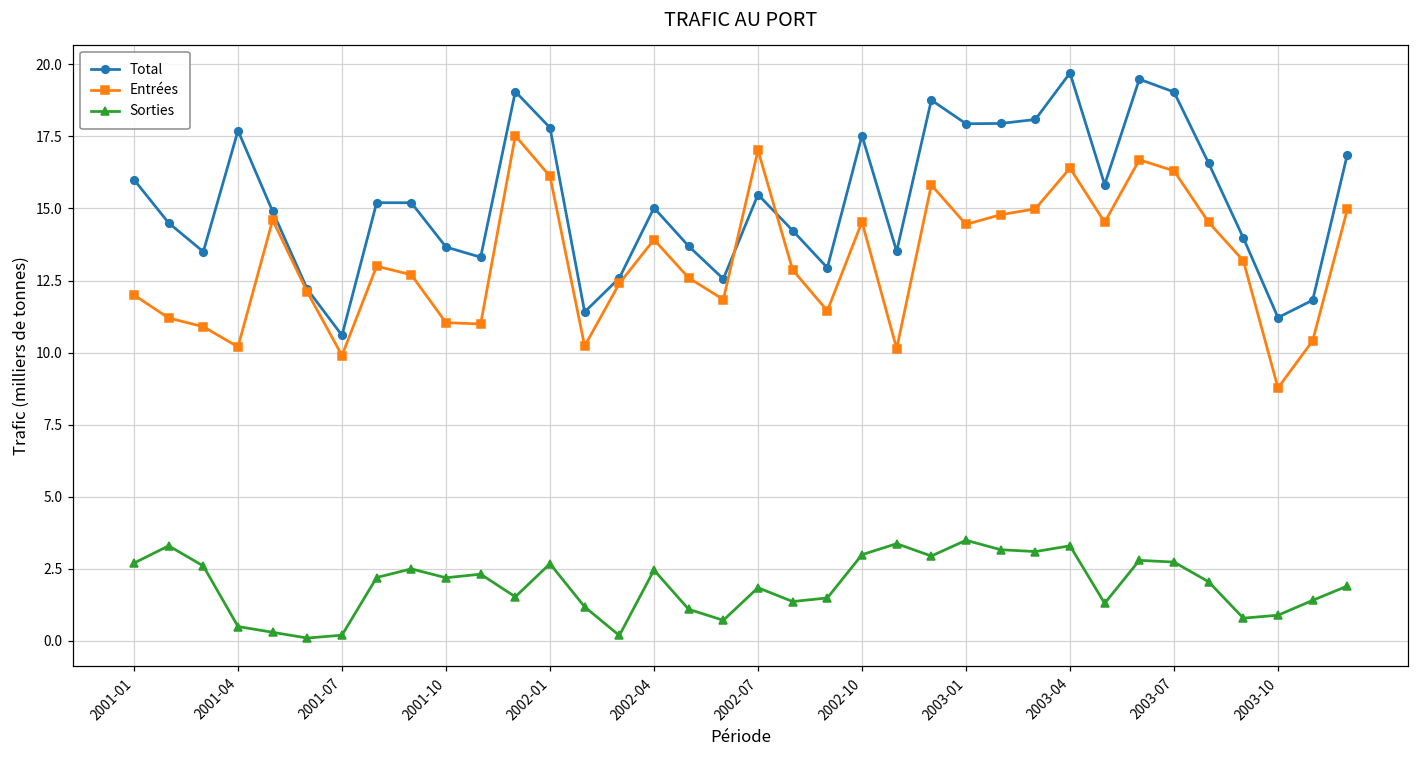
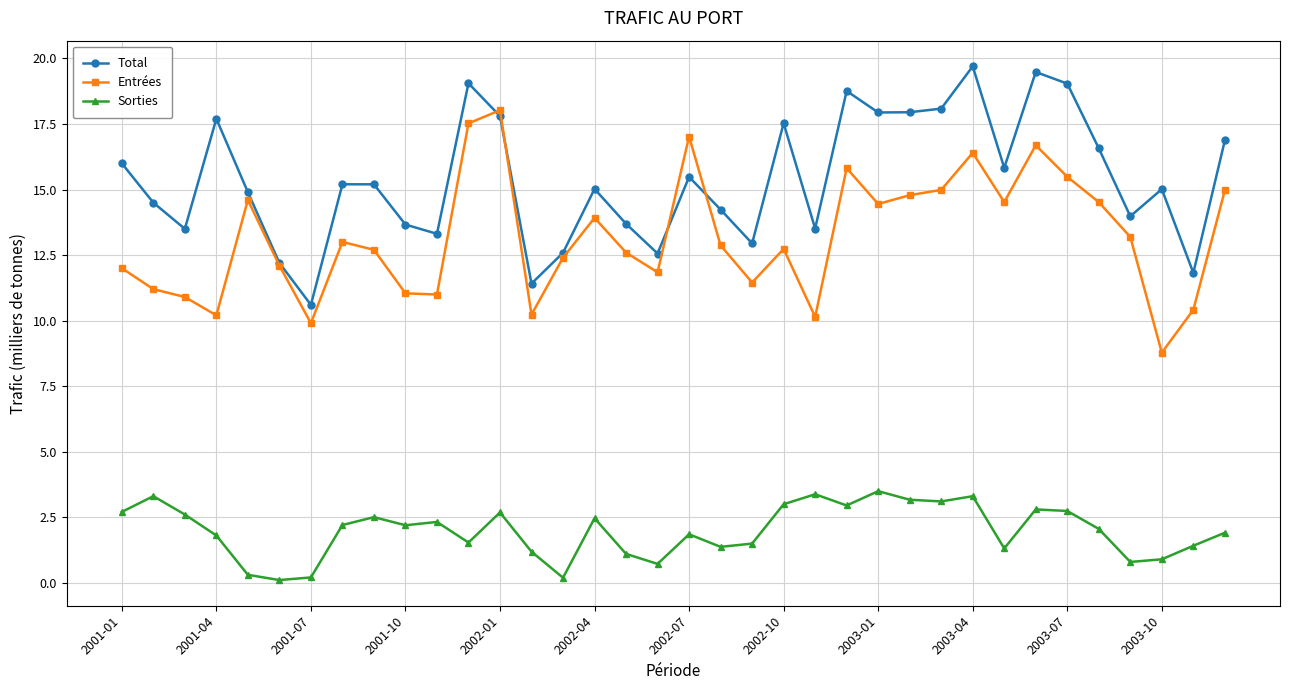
Sorties, 2001-04: 0.5 -> 1.8
Entrées, 2002-01: 16.1 -> 18.0
Entrées, 2002-10: 14.5 -> 12.7
Entrées, 2003-07: 16.3 -> 15.5
Total, 2003-10: 11.2 -> 15.0
